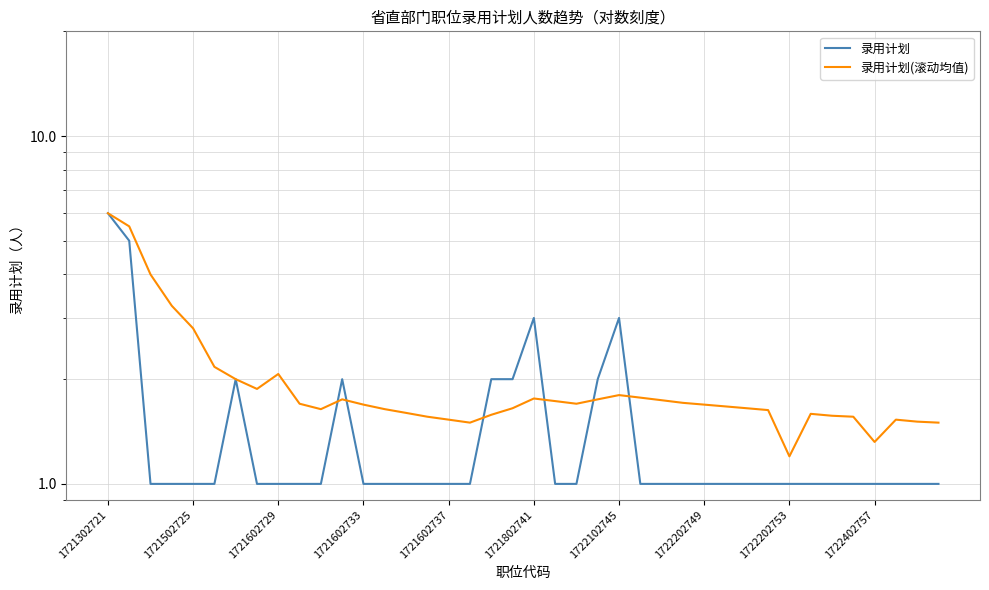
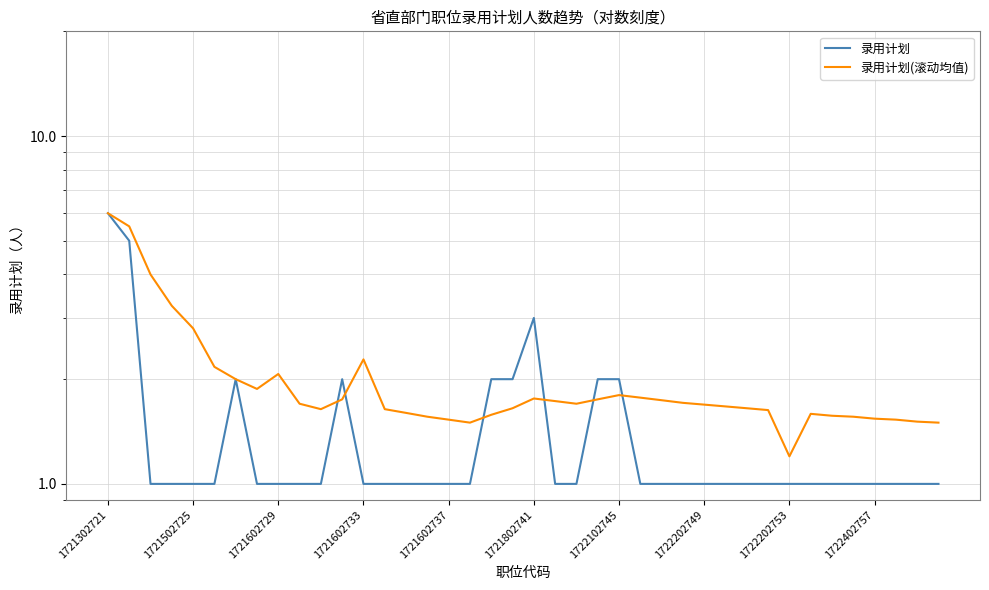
录用计划(滚动均值), 1721602733: 1.7 -> 2.3
录用计划, 1722102745: 3 -> 2
录用计划(滚动均值), 1722402757: 1.32 -> 1.5
